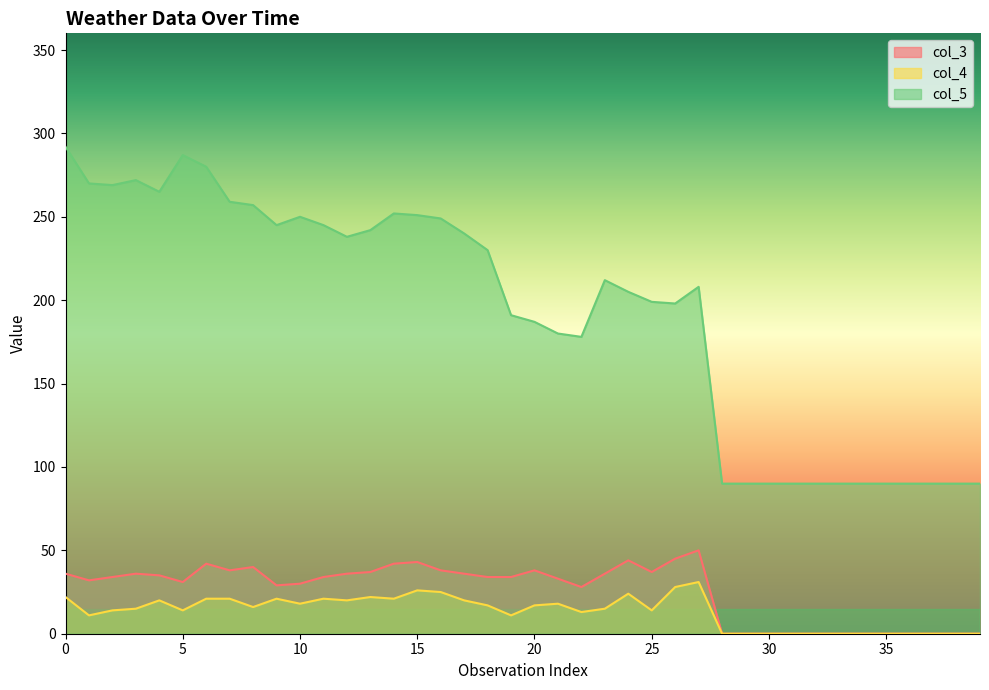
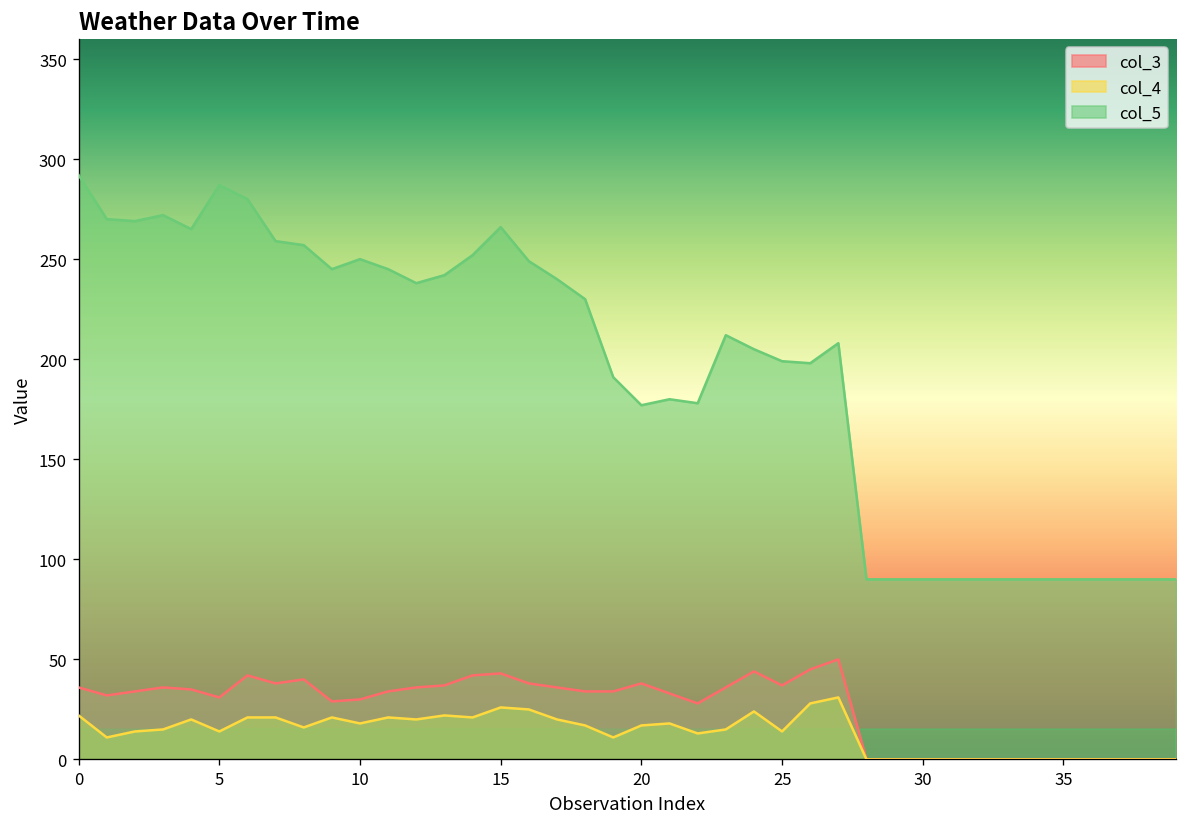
col_5, 15: 251 -> 266
col_5, 20: 187 -> 177
